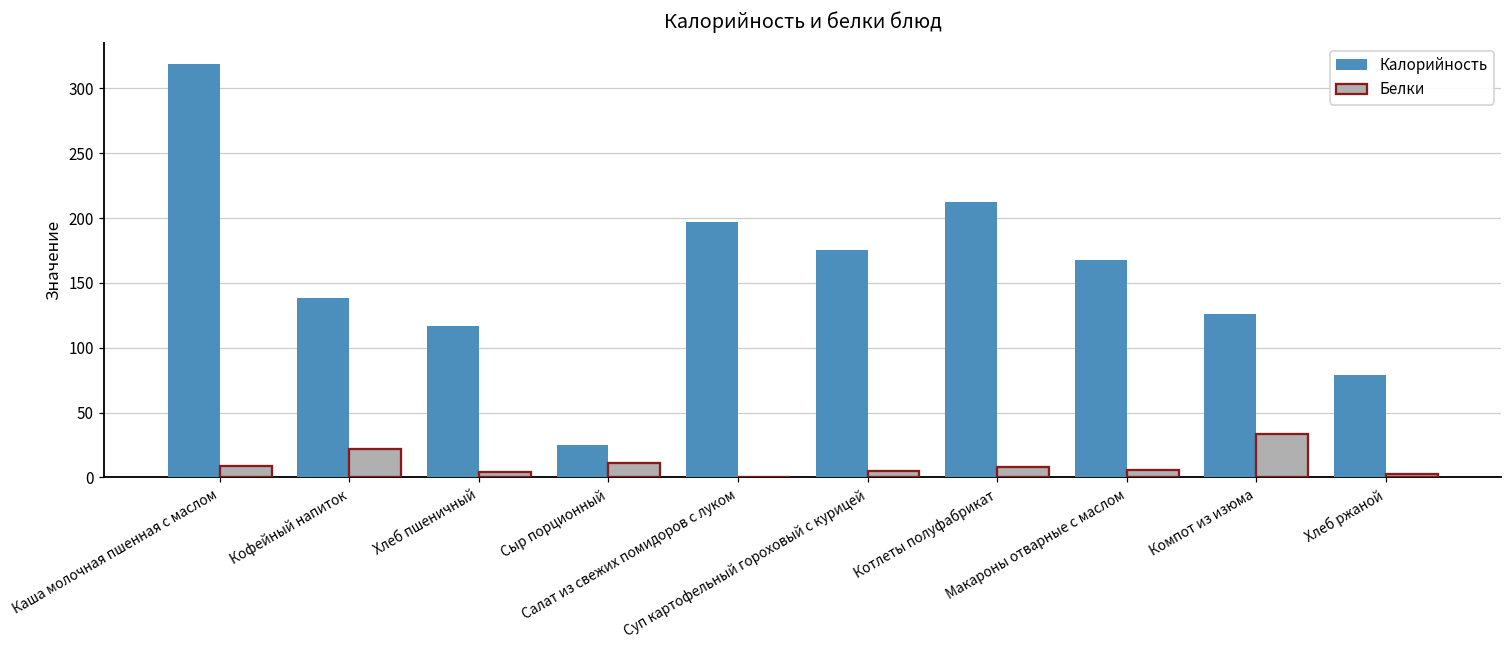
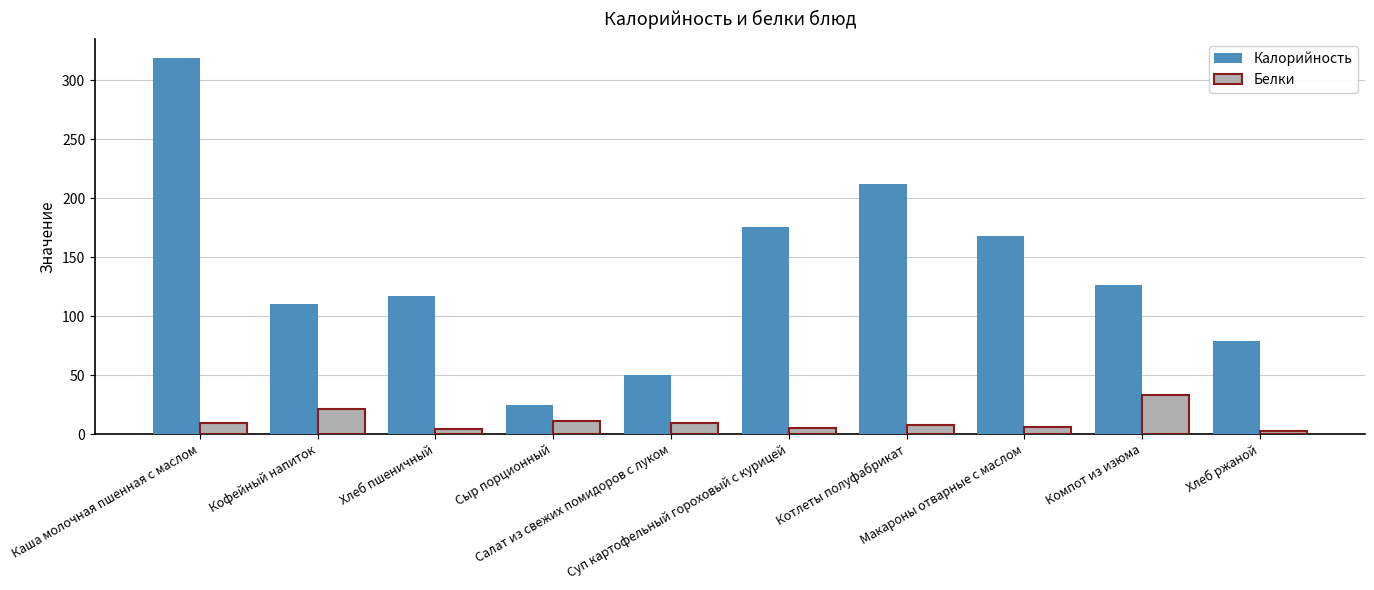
Калорийность, Кофейный напиток: 138 -> 110
Калорийность, Салат из свежих помидоров с луком: 197 -> 50
Белки, Салат из свежих помидоров с луком: 1 -> 9
